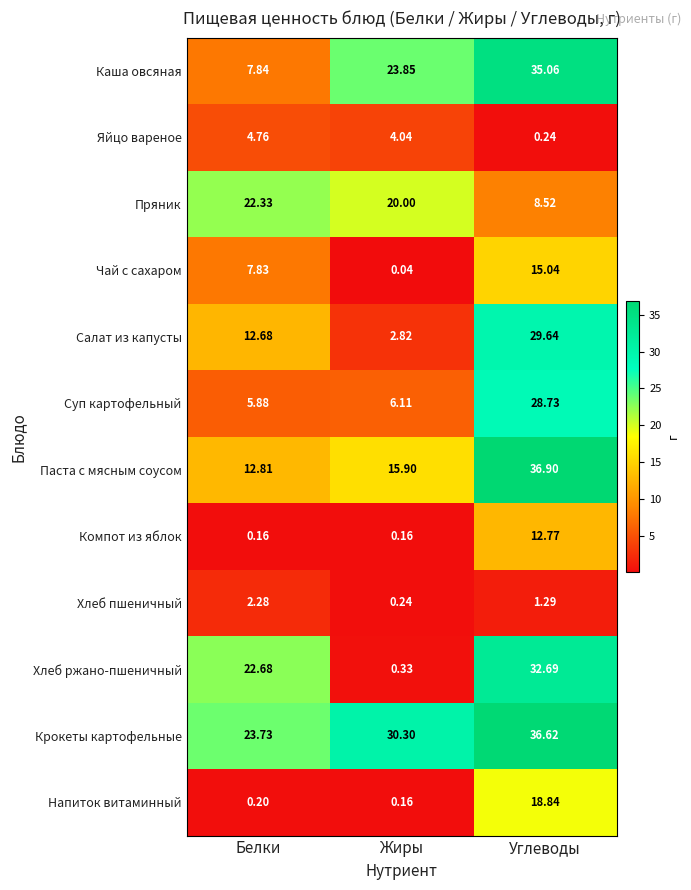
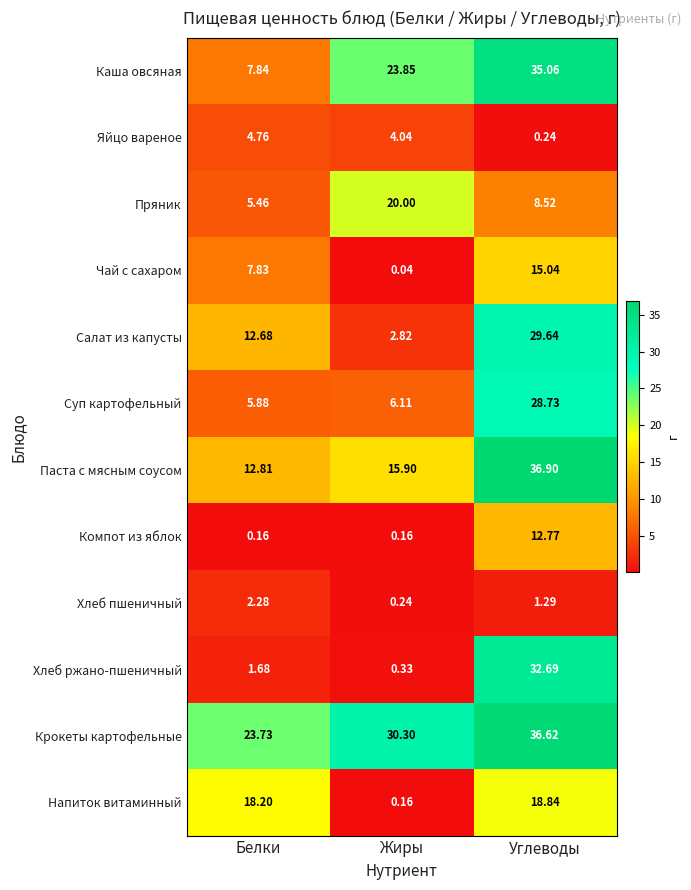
Пряник, Белки: 22.33 -> 5.46
Хлеб ржано-пшеничный, Белки: 22.68 -> 1.68
Напиток витаминный, Белки: 0.20 -> 18.20
